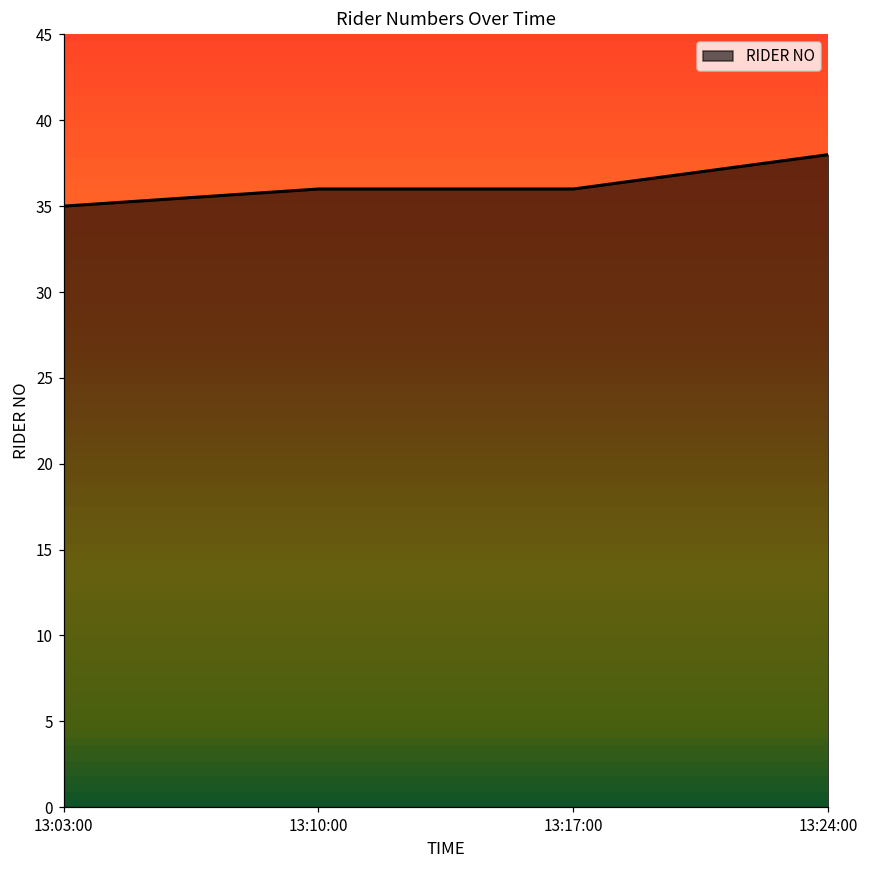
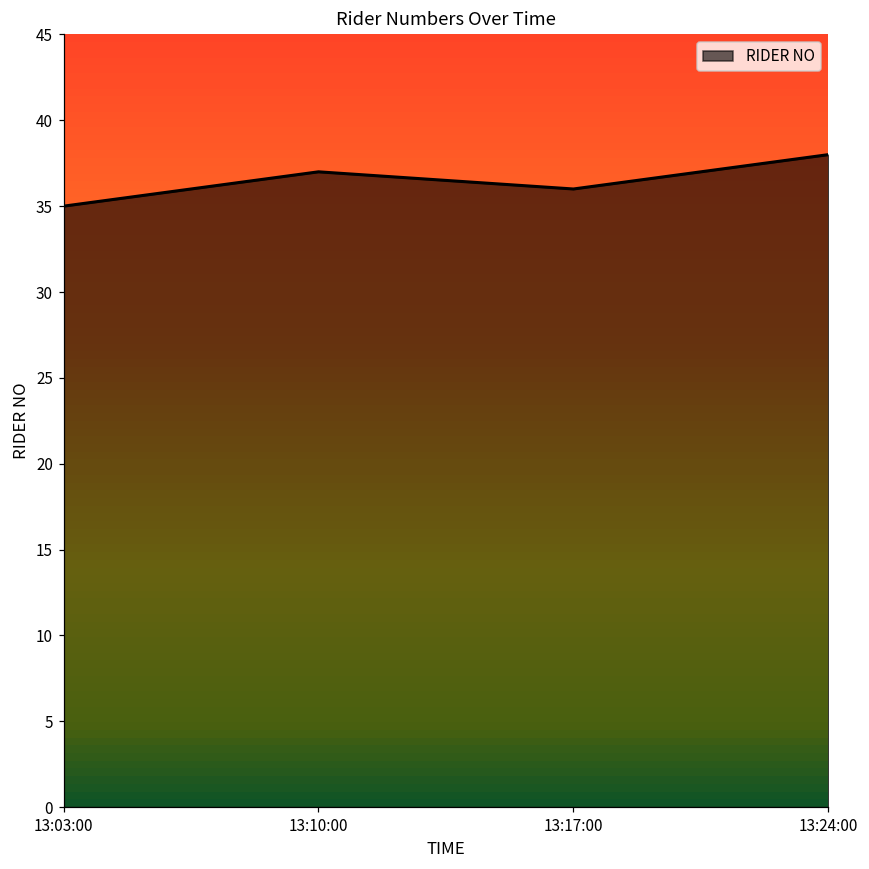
13:10:00: 36 -> 37
